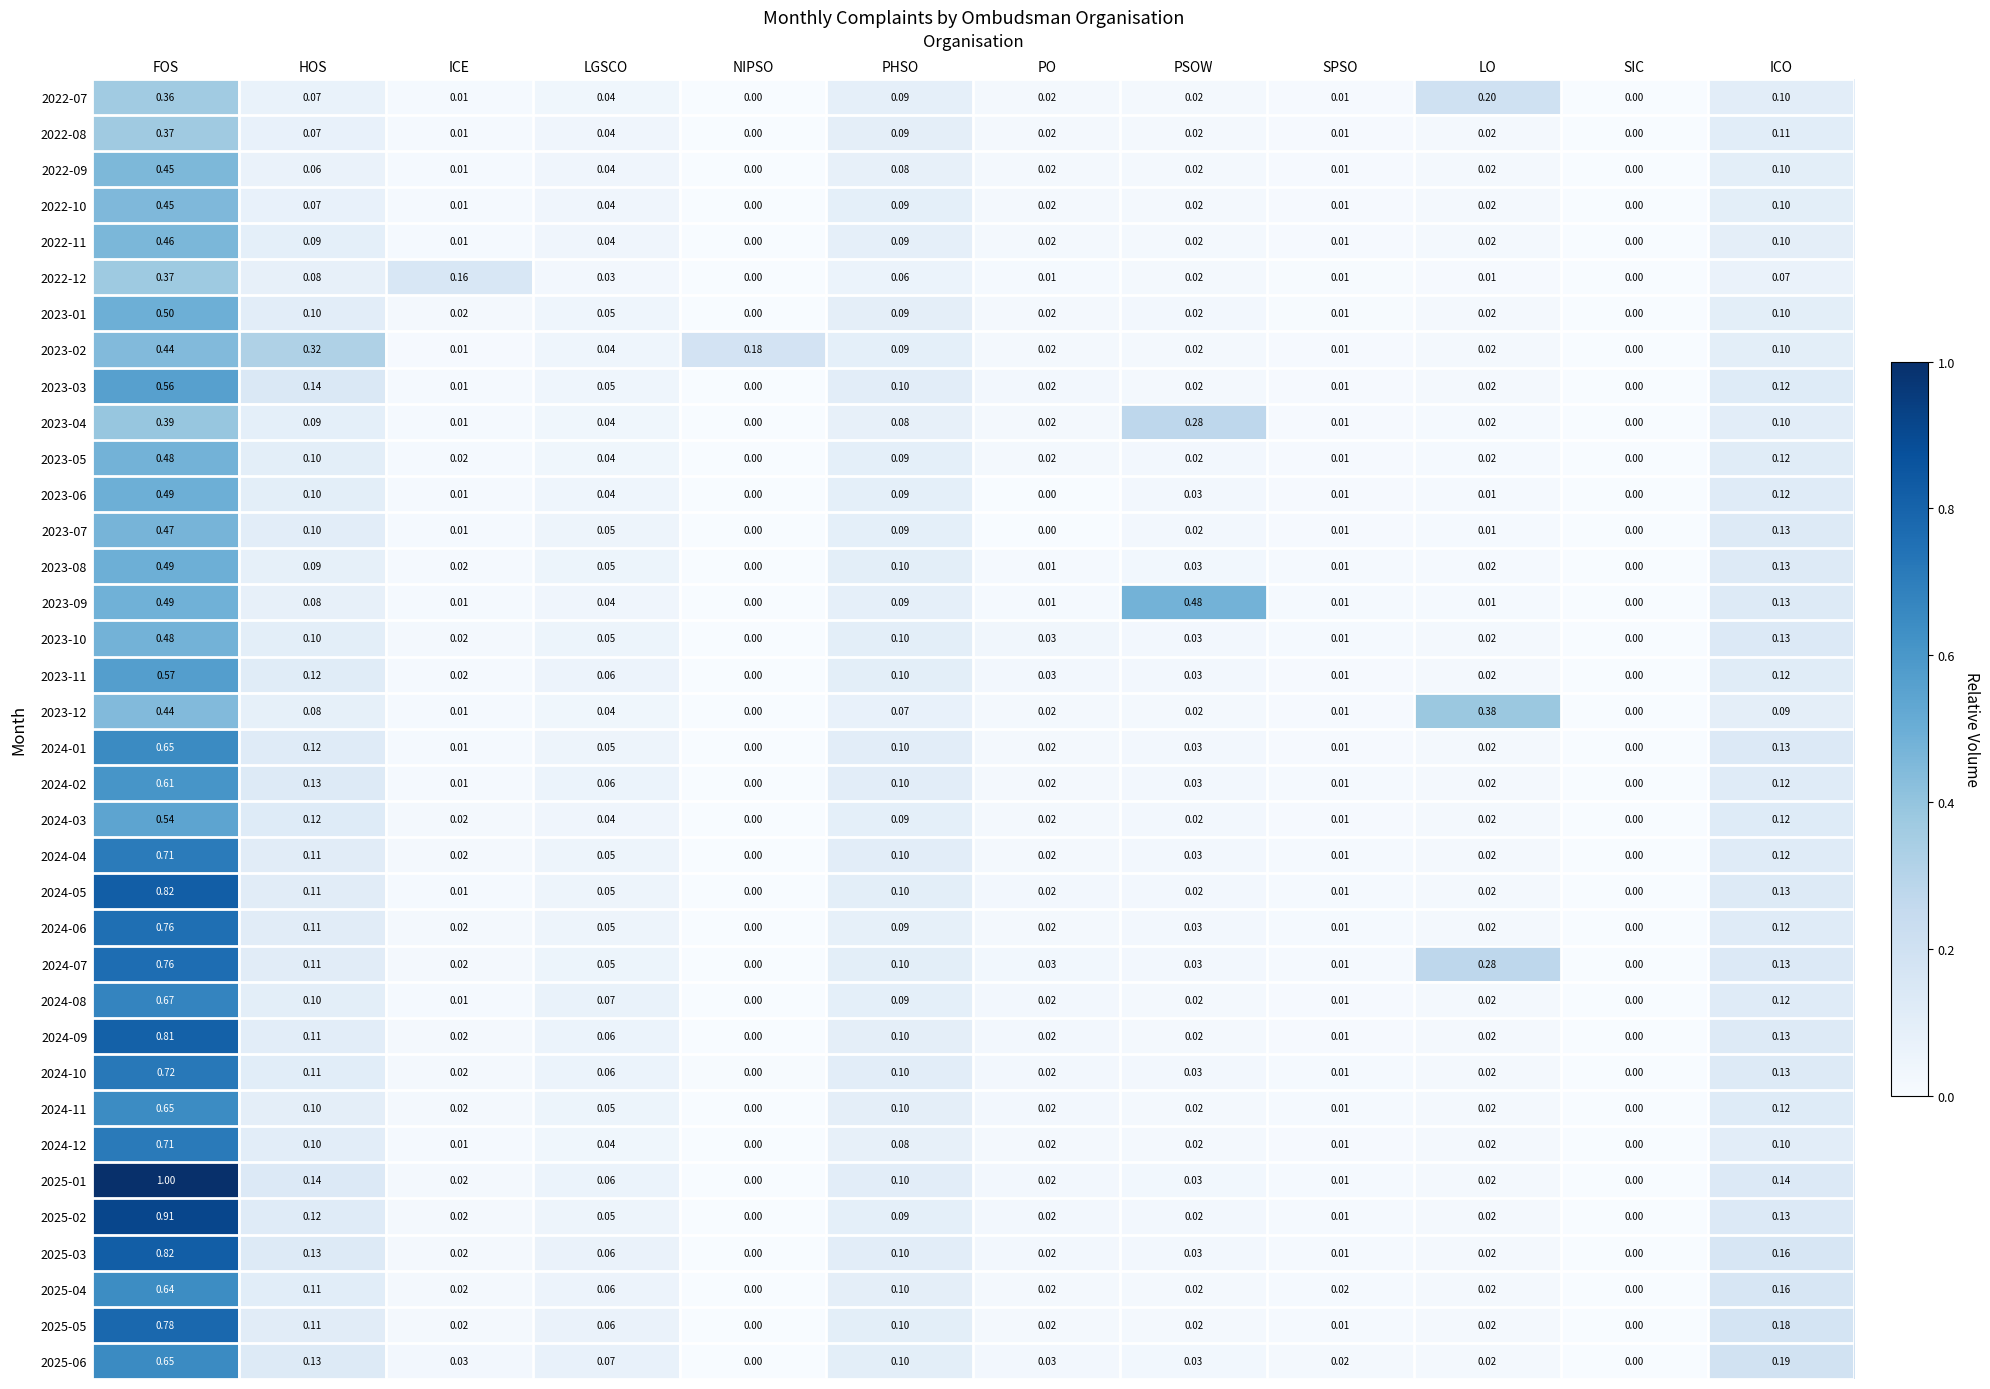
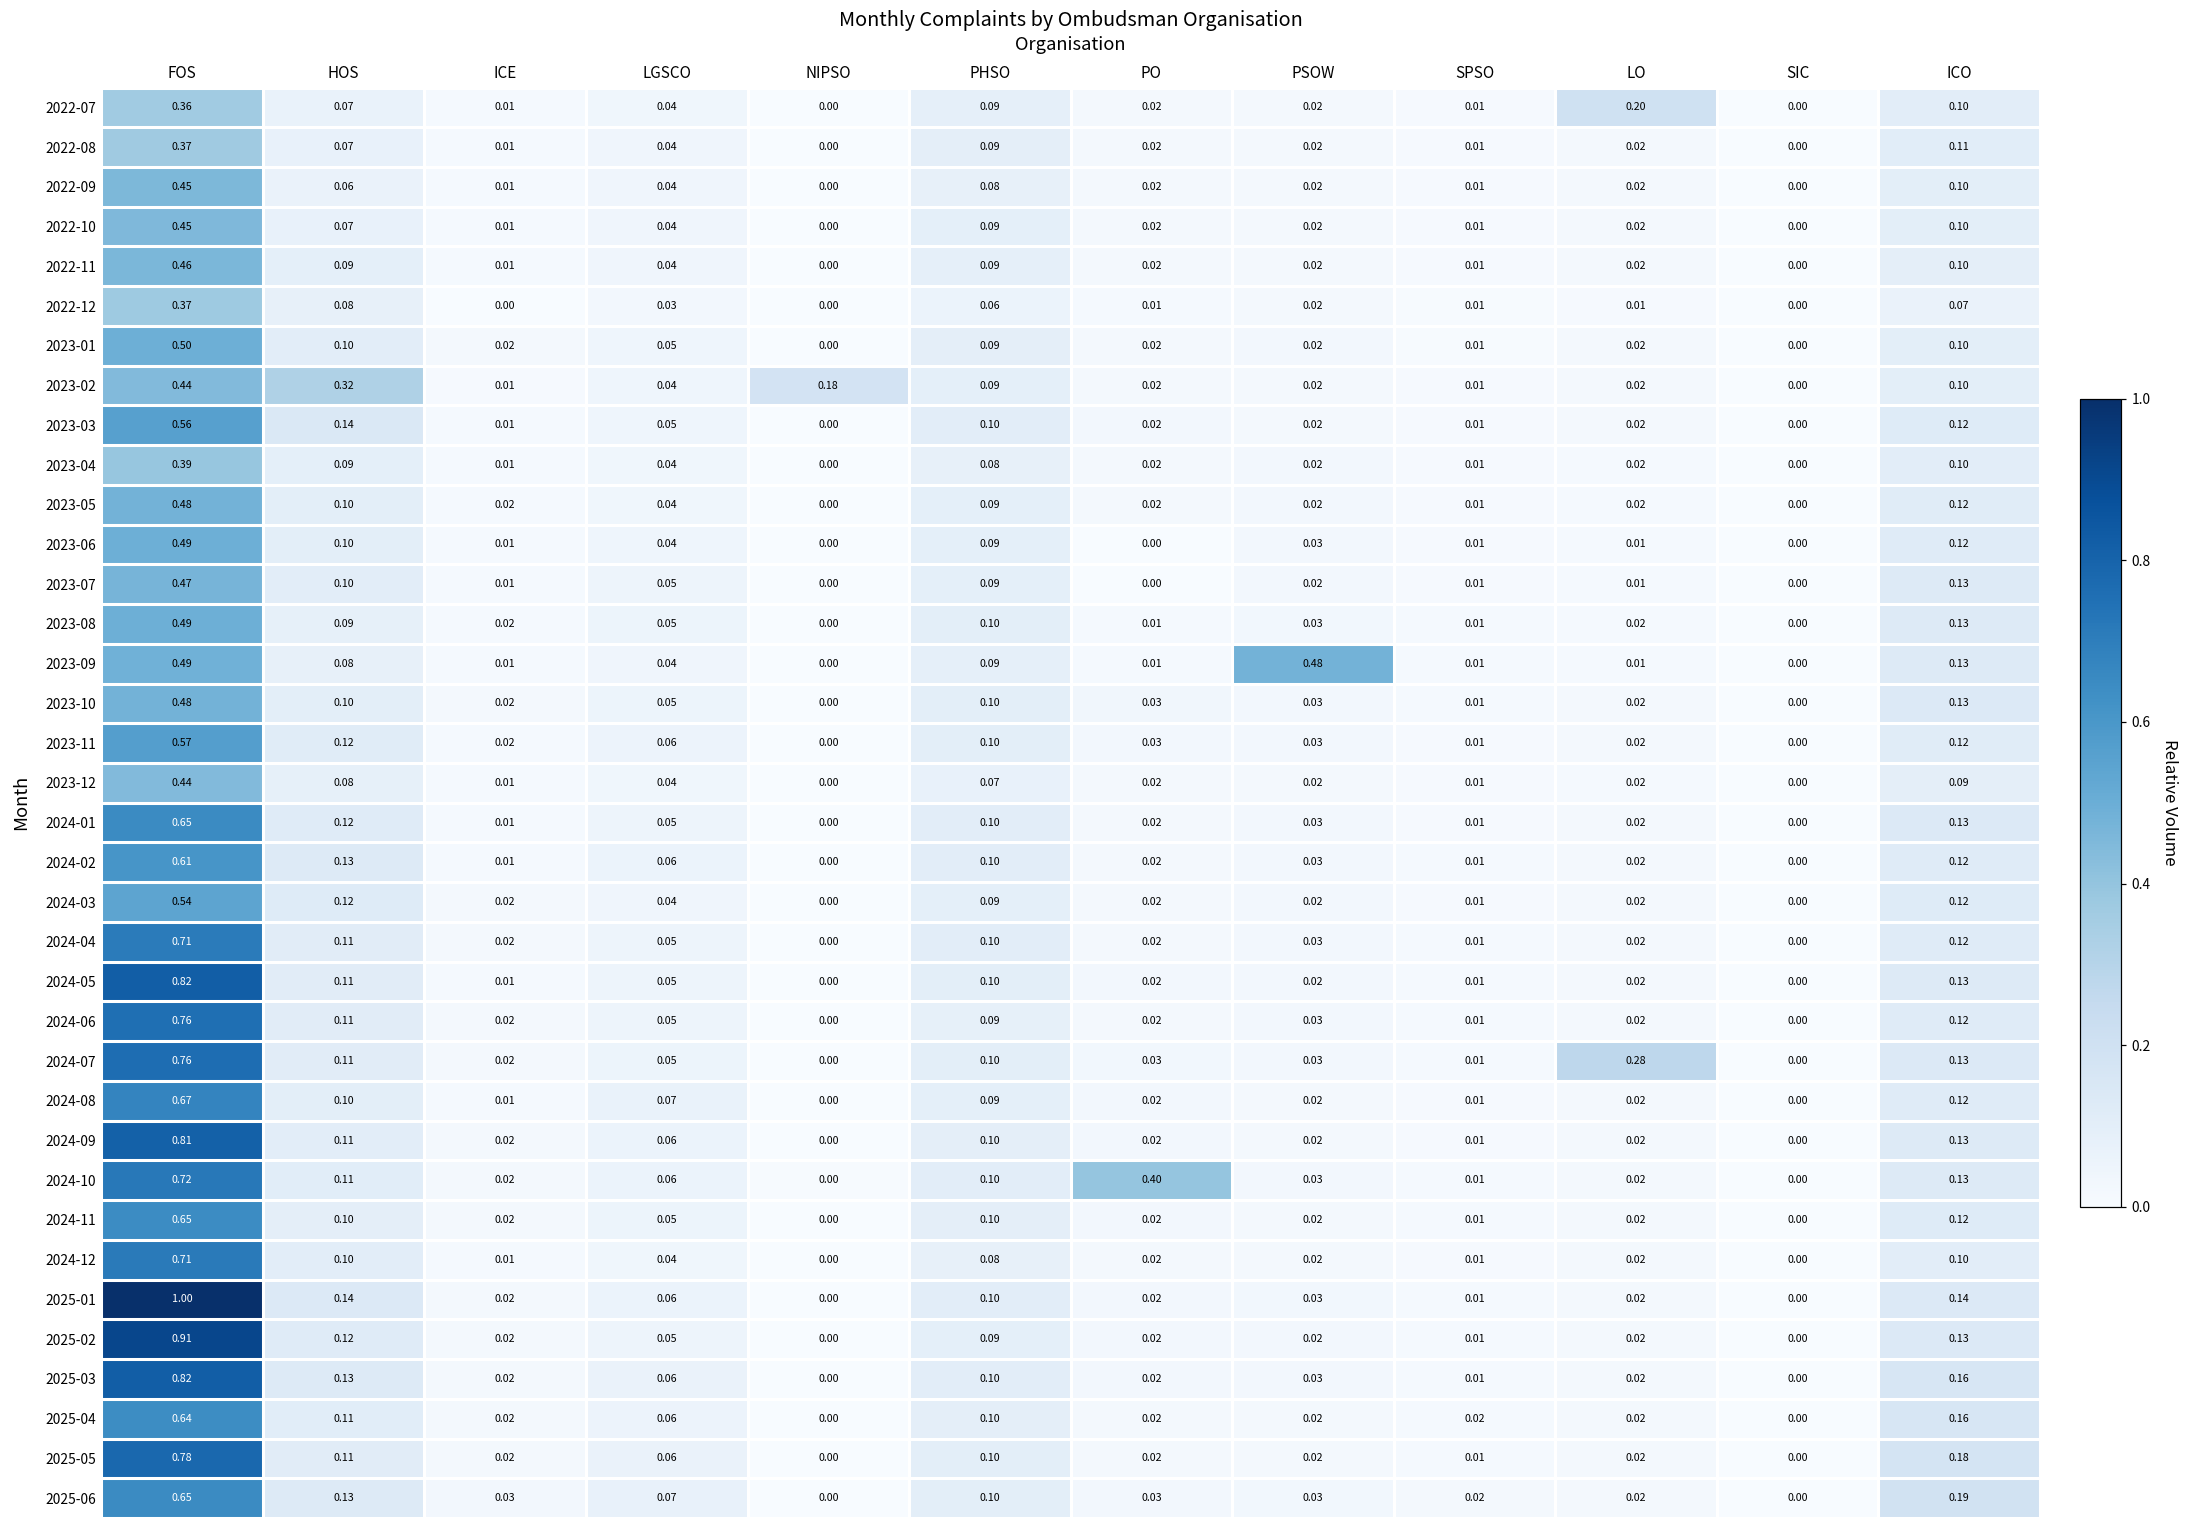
2022-12, ICE: 0.16 -> 0.00
2023-04, PSOW: 0.28 -> 0.02
2023-12, LO: 0.38 -> 0.02
2024-10, PO: 0.02 -> 0.40
